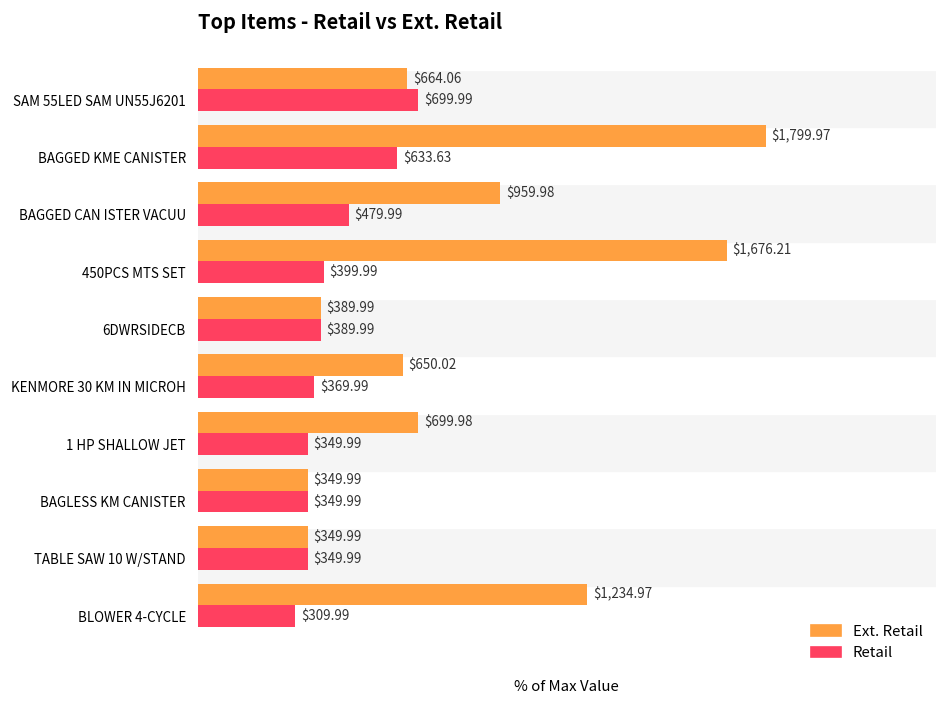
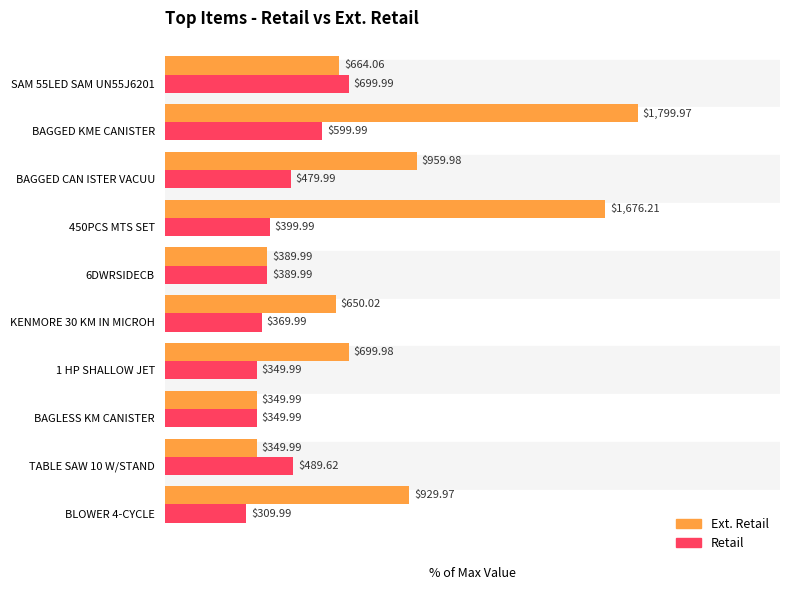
Retail, BAGGED KME CANISTER: $633.63 -> $599.99
Retail, TABLE SAW 10 W/STAND: $349.99 -> $489.62
Ext. Retail, BLOWER 4-CYCLE: $1,234.97 -> $929.97
